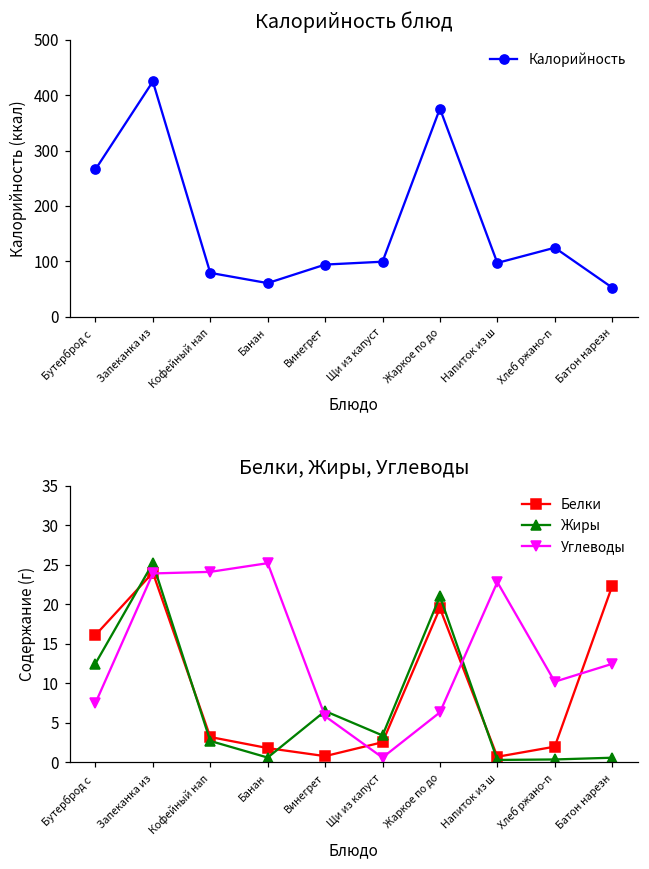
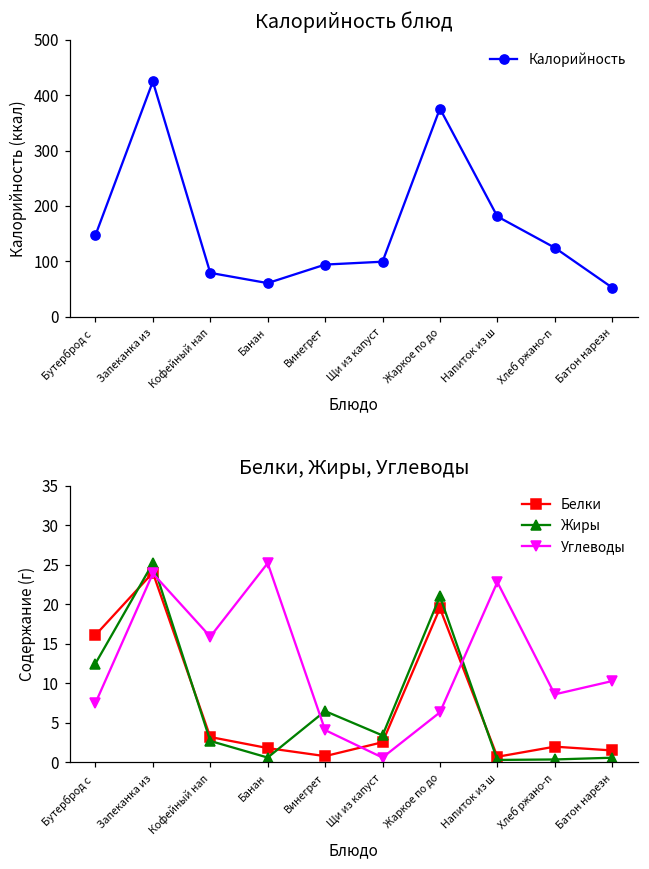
Калорийность блюд, Бутерброд с: 270 -> 150
Калорийность блюд, Напиток из ш: 100 -> 180
Белки, Жиры, Углеводы, Углеводы, Кофейный нап: 24 -> 16
Белки, Жиры, Углеводы, Углеводы, Винегрет: 6 -> 4
Белки, Жиры, Углеводы, Углеводы, Хлеб ржано-п: 10 -> 9
Белки, Жиры, Углеводы, Белки, Батон нарезн: 22 -> 2
Белки, Жиры, Углеводы, Углеводы, Батон нарезн: 12 -> 10
